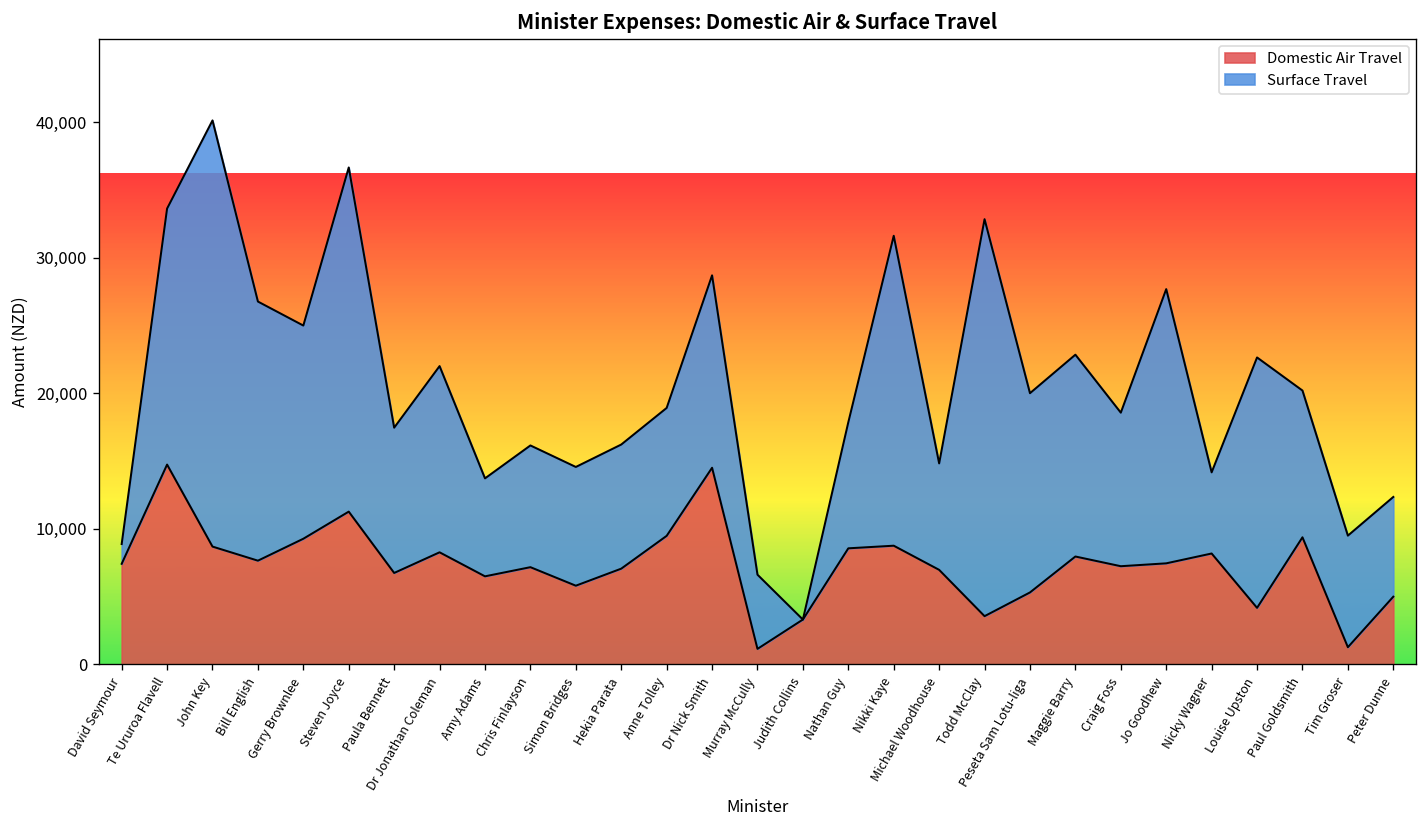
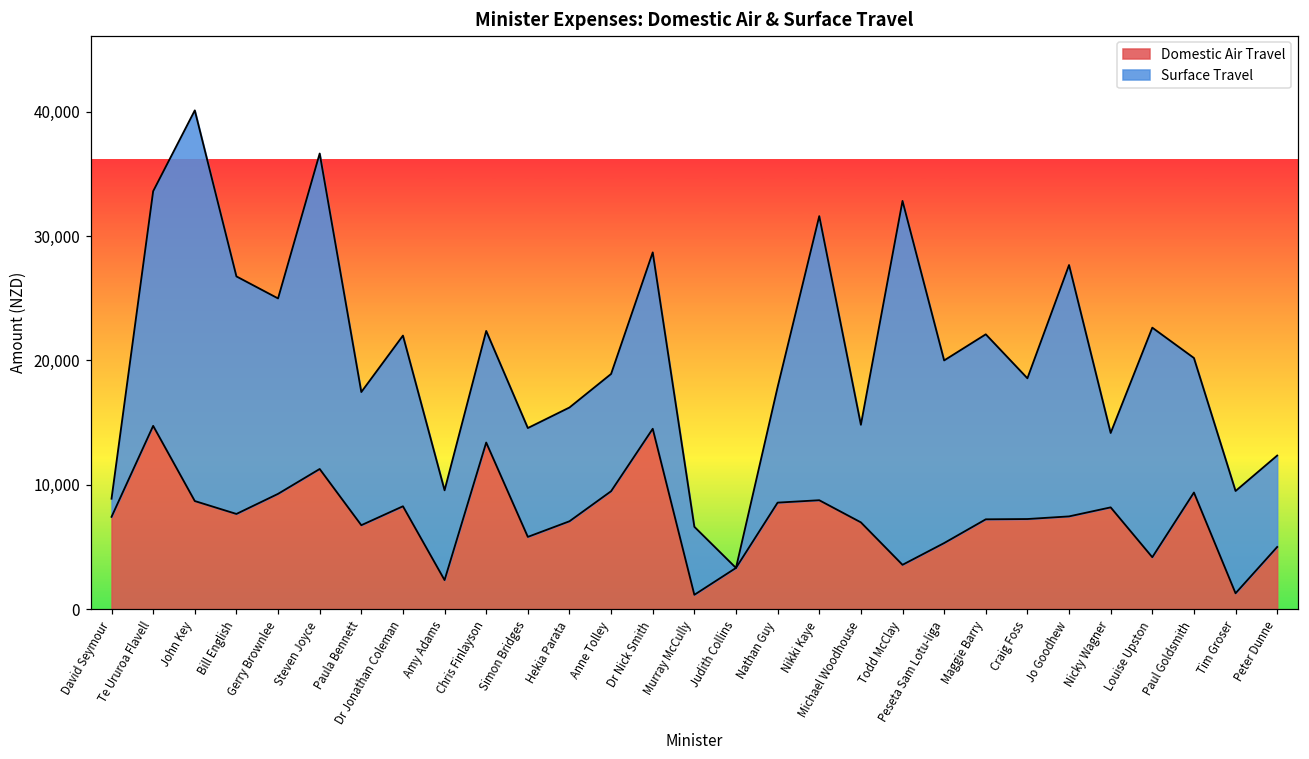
Domestic Air Travel, Amy Adams: 6,500 -> 2,300
Domestic Air Travel, Chris Finlayson: 7,200 -> 13,400
Domestic Air Travel, Maggie Barry: 8,000 -> 7,200
